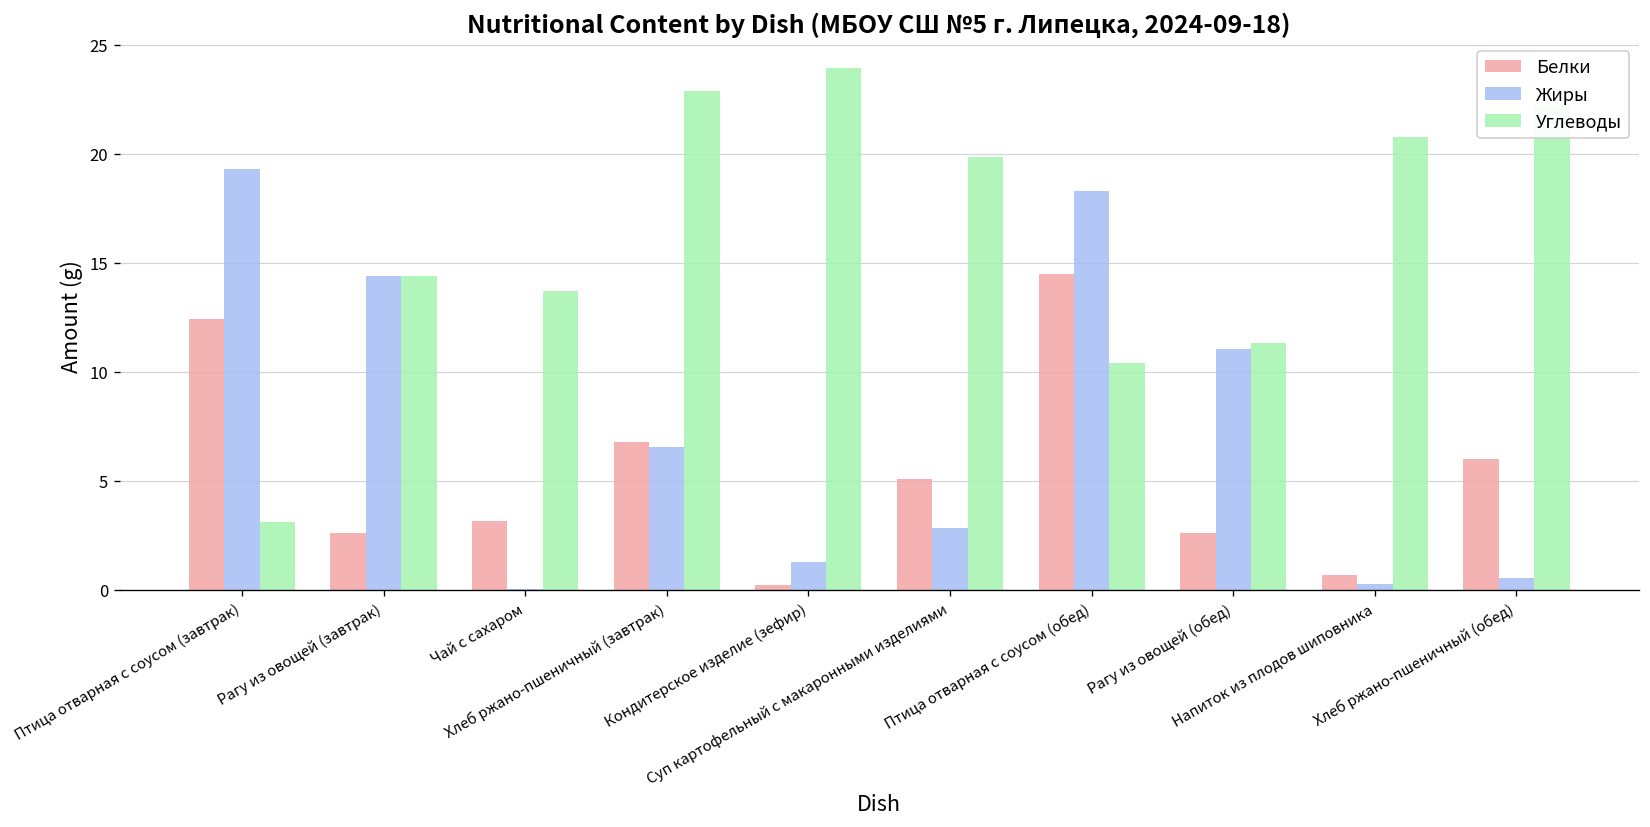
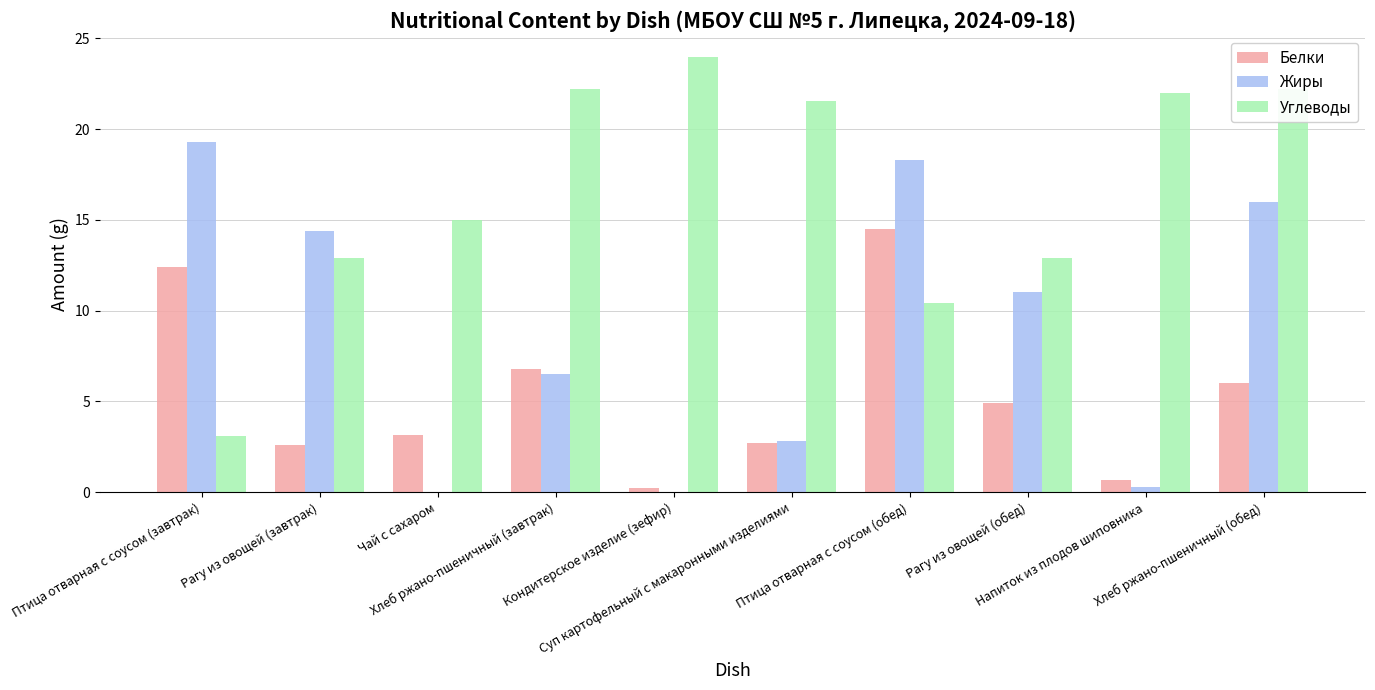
Углеводы, Рагу из овощей (завтрак): 14.4 -> 12.9
Углеводы, Чай с сахаром: 13.7 -> 15.0
Углеводы, Хлеб ржано-пшеничный (завтрак): 22.9 -> 22.2
Жиры, Кондитерское изделие (зефир): 1.3 -> 0.0
Белки, Суп картофельный с макаронными изделиями: 5.1 -> 2.7
Углеводы, Суп картофельный с макаронными изделиями: 19.9 -> 21.6
Белки, Рагу из овощей (обед): 2.6 -> 4.9
Углеводы, Рагу из овощей (обед): 11.3 -> 12.9
Углеводы, Напиток из плодов шиповника: 20.8 -> 22.0
Жиры, Хлеб ржано-пшеничный (обед): 0.5 -> 16.0
